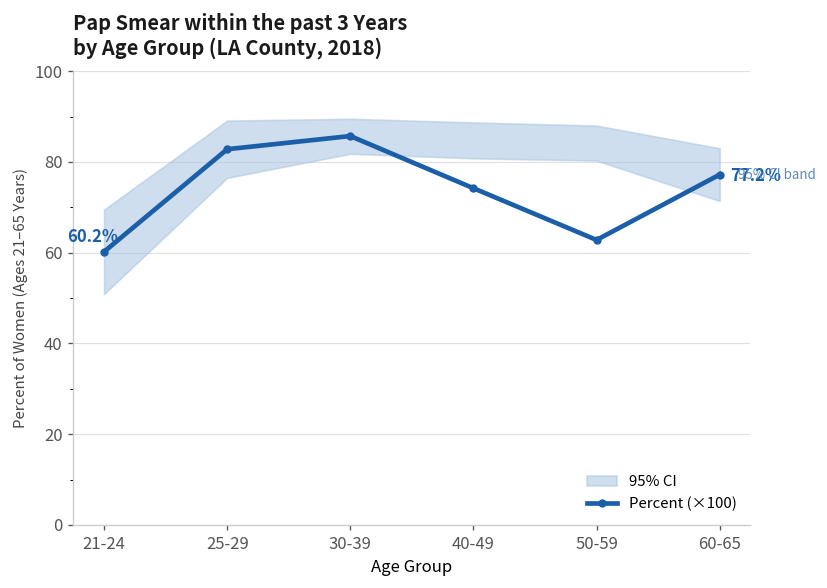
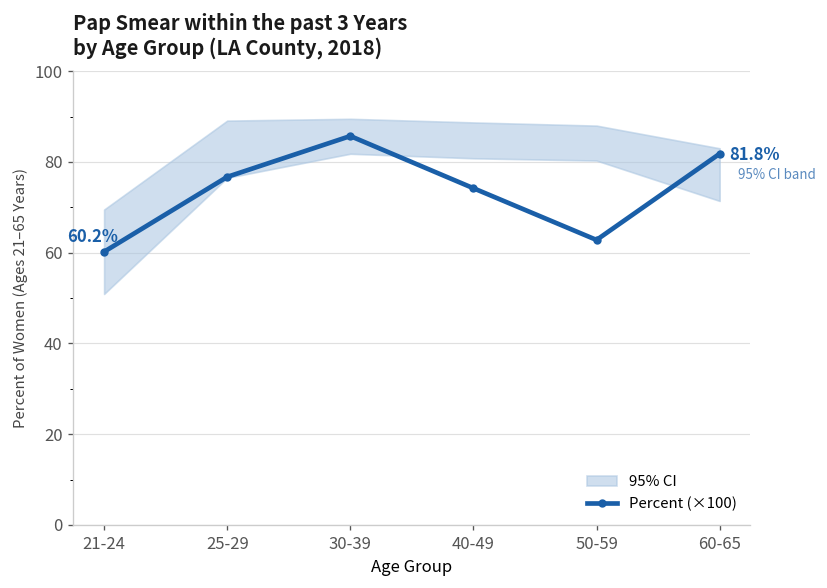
Percent (×100), 25-29: 83 -> 77
Percent (×100), 60-65: 77.2% -> 81.8%
